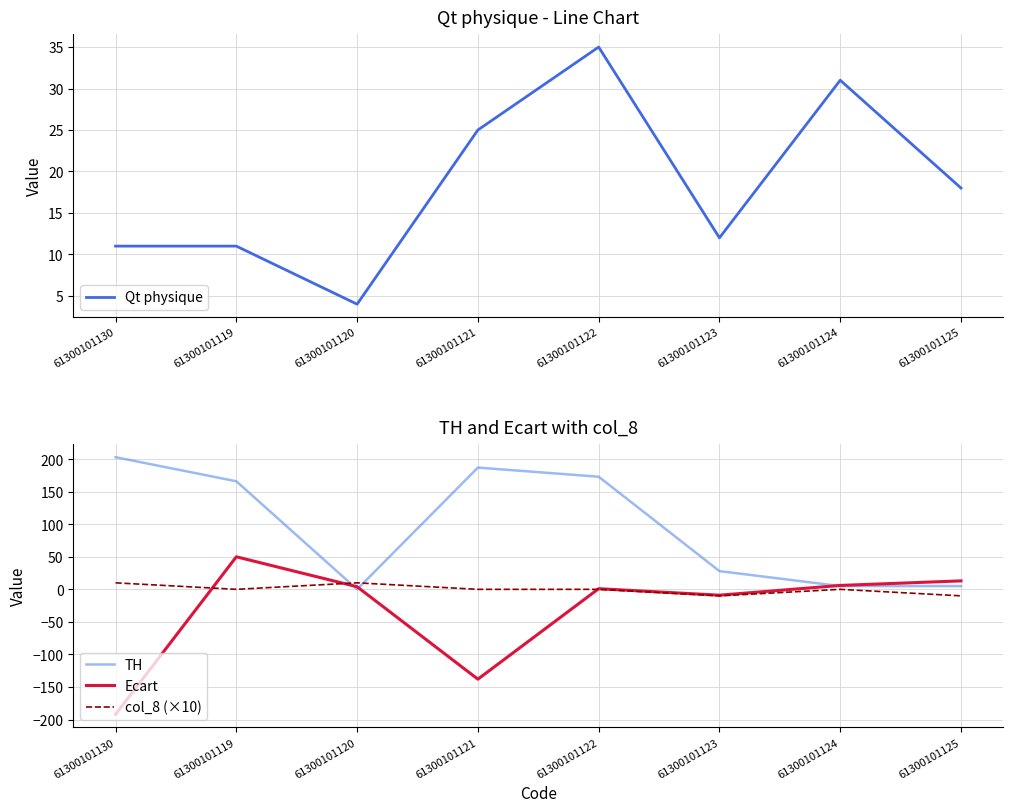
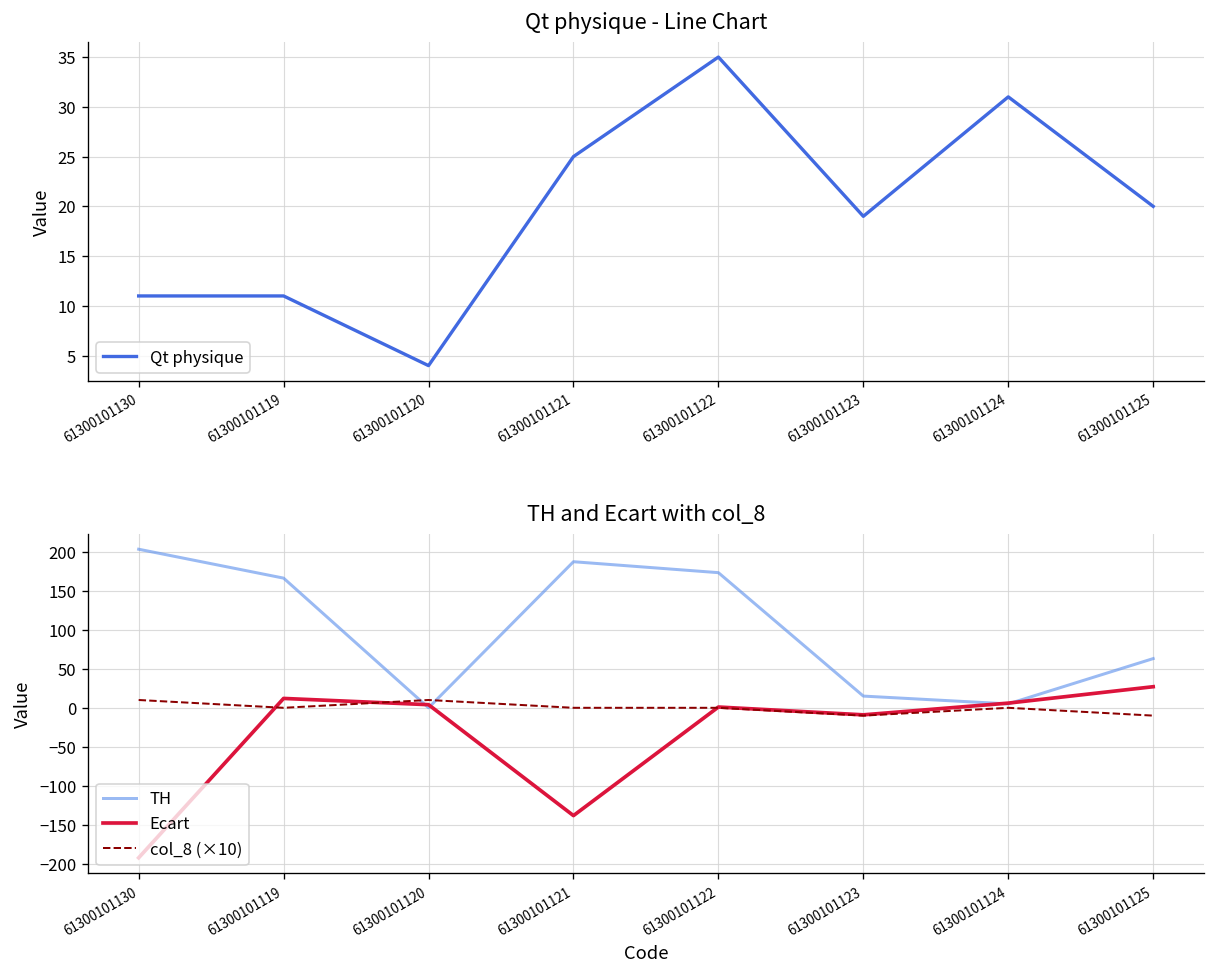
Qt physique - Line Chart, 61300101123: 12 -> 19
Qt physique - Line Chart, 61300101125: 18 -> 20
TH and Ecart with col_8, Ecart, 61300101119: 50 -> 10
TH and Ecart with col_8, TH, 61300101123: 30 -> 20
TH and Ecart with col_8, TH, 61300101125: 10 -> 60
TH and Ecart with col_8, Ecart, 61300101125: 10 -> 30
